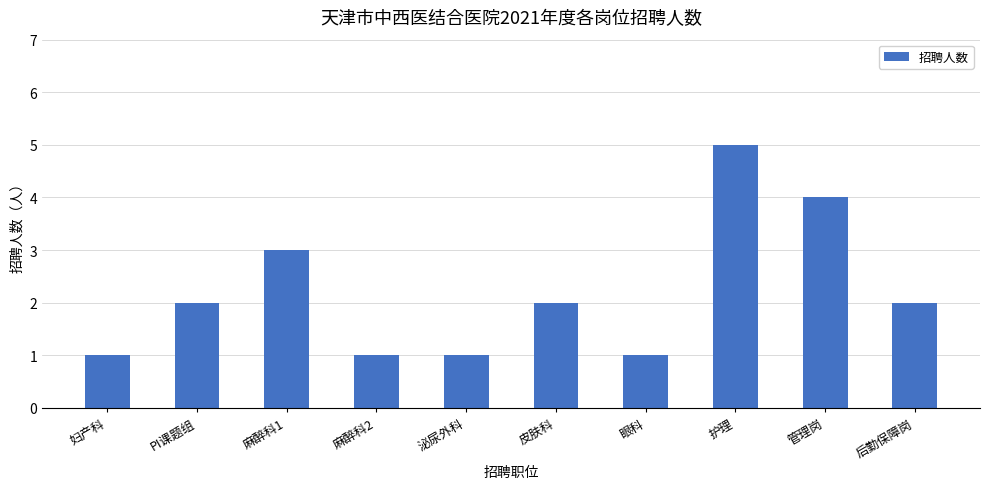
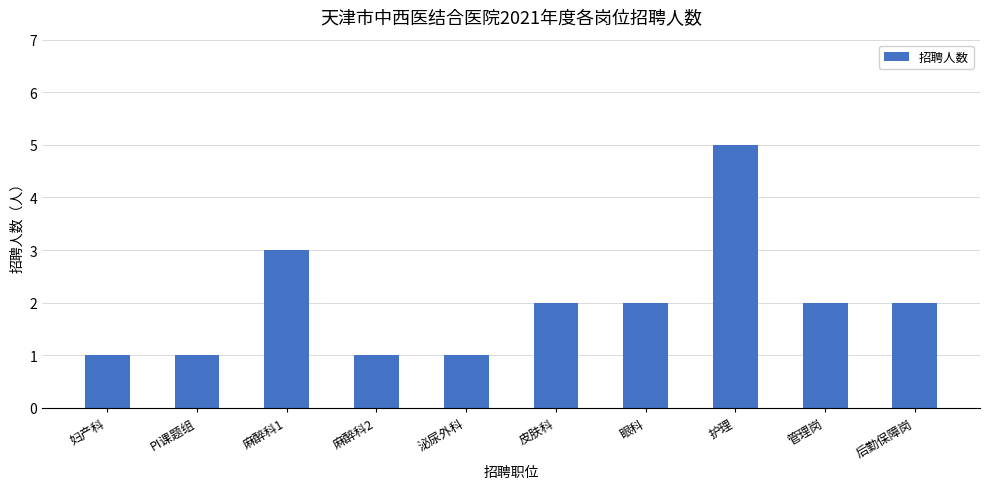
PI课题组: 2 -> 1
眼科: 1 -> 2
管理岗: 4 -> 2
